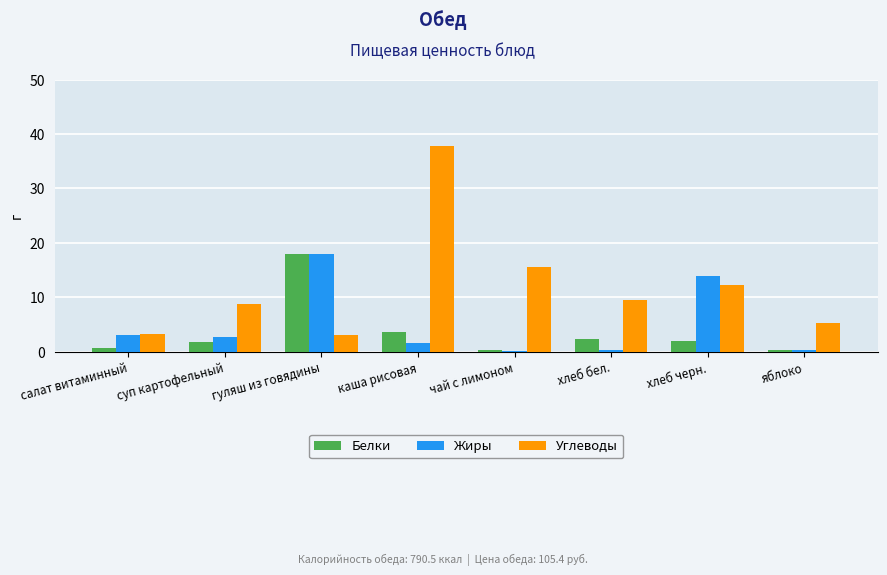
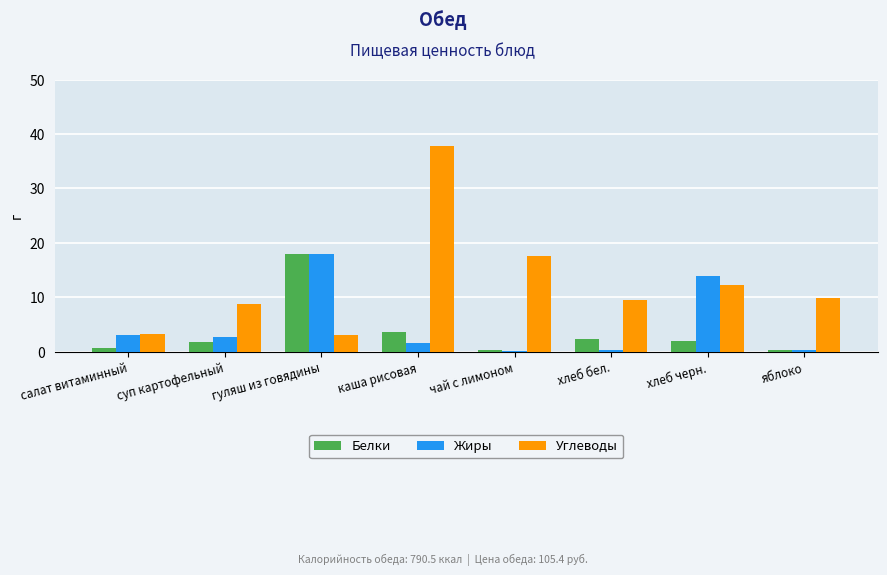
Углеводы, чай с лимоном: 16 -> 18
Углеводы, яблоко: 5 -> 10
